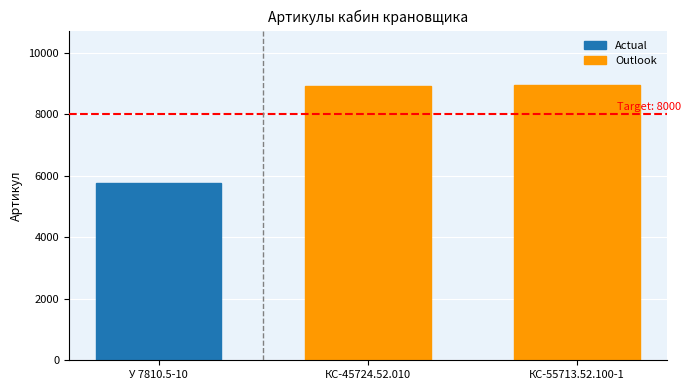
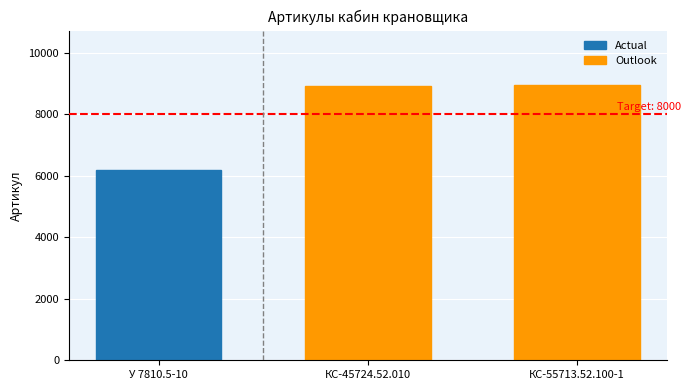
У 7810.5-10: 5800 -> 6200
